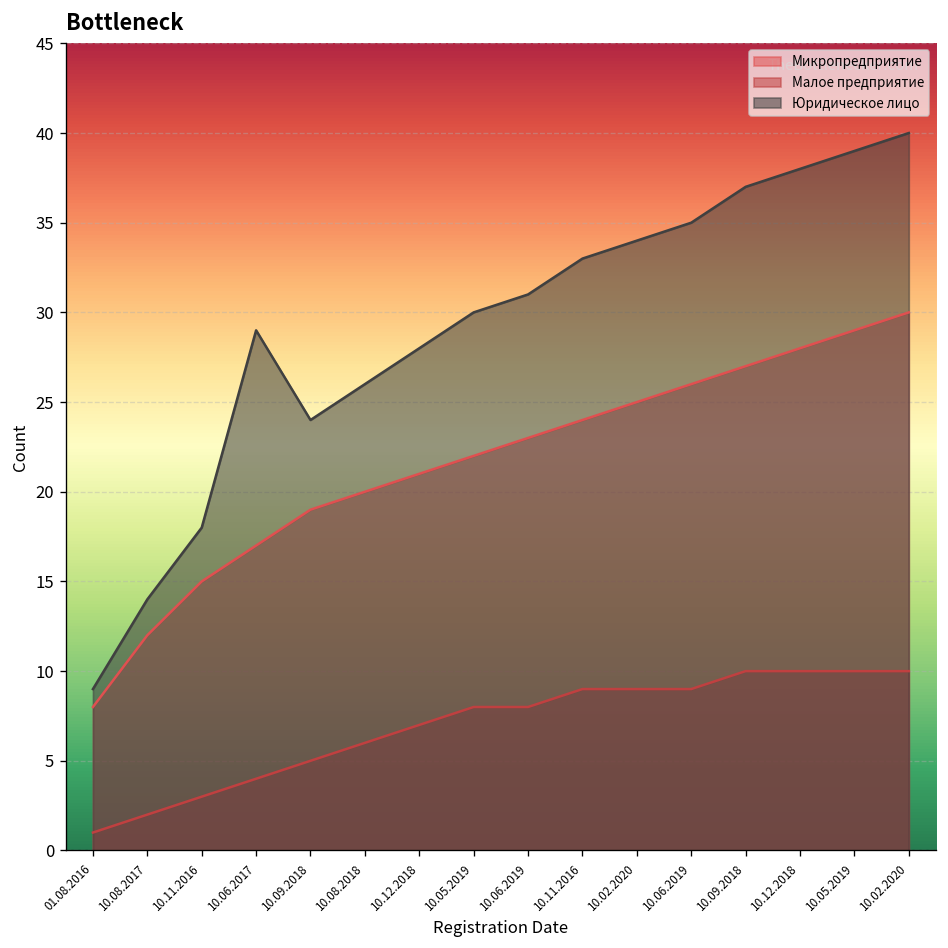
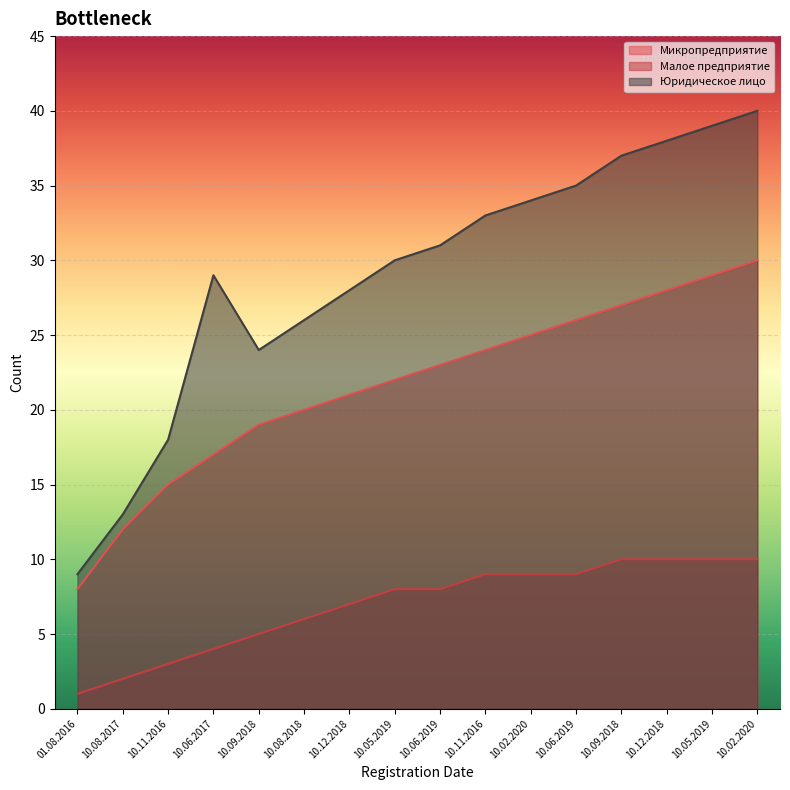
Юридическое лицо, 10.08.2017: 14 -> 13
